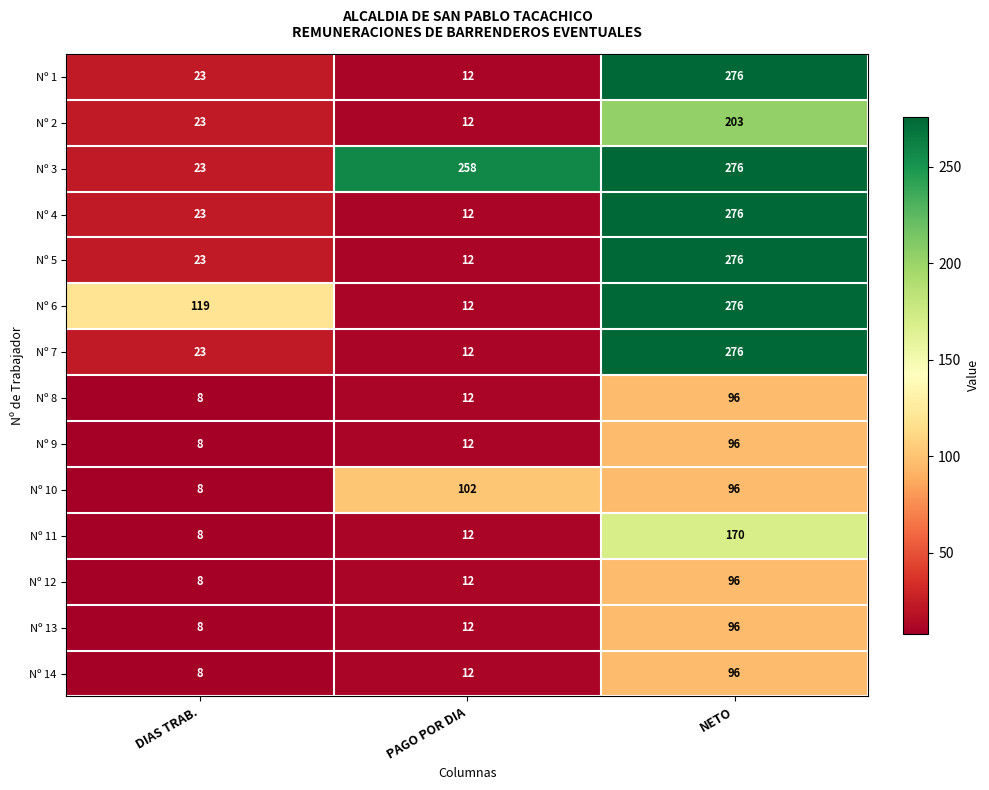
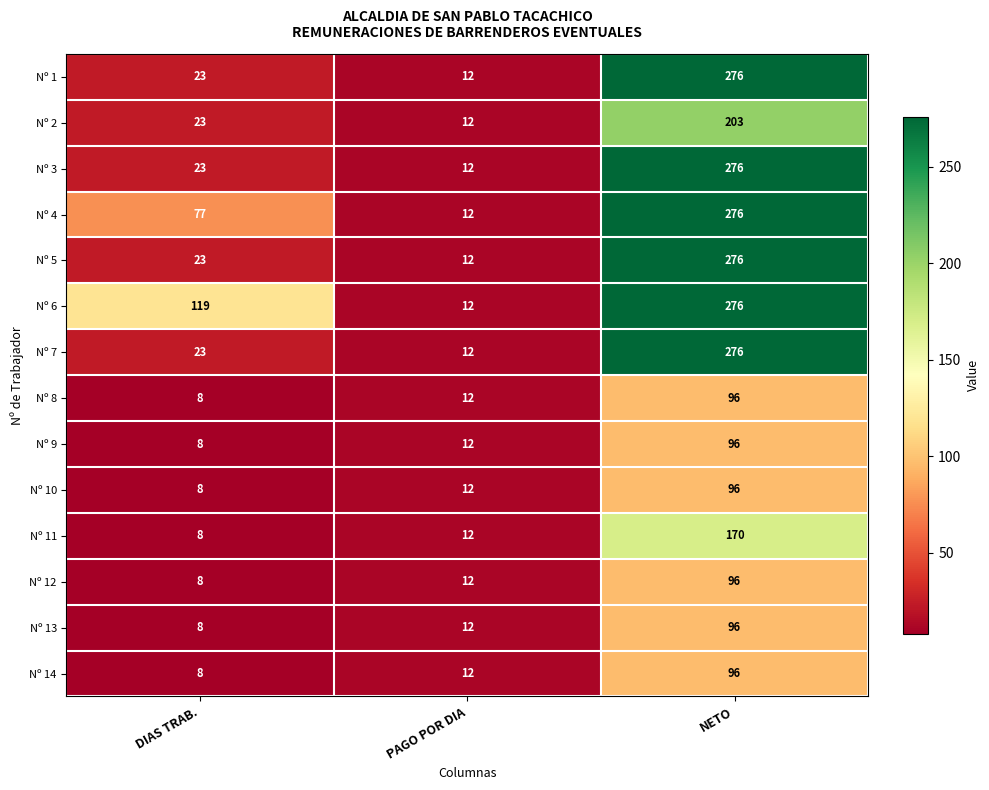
Nº 3, PAGO POR DIA: 258 -> 12
Nº 4, DIAS TRAB.: 23 -> 77
Nº 10, PAGO POR DIA: 102 -> 12
